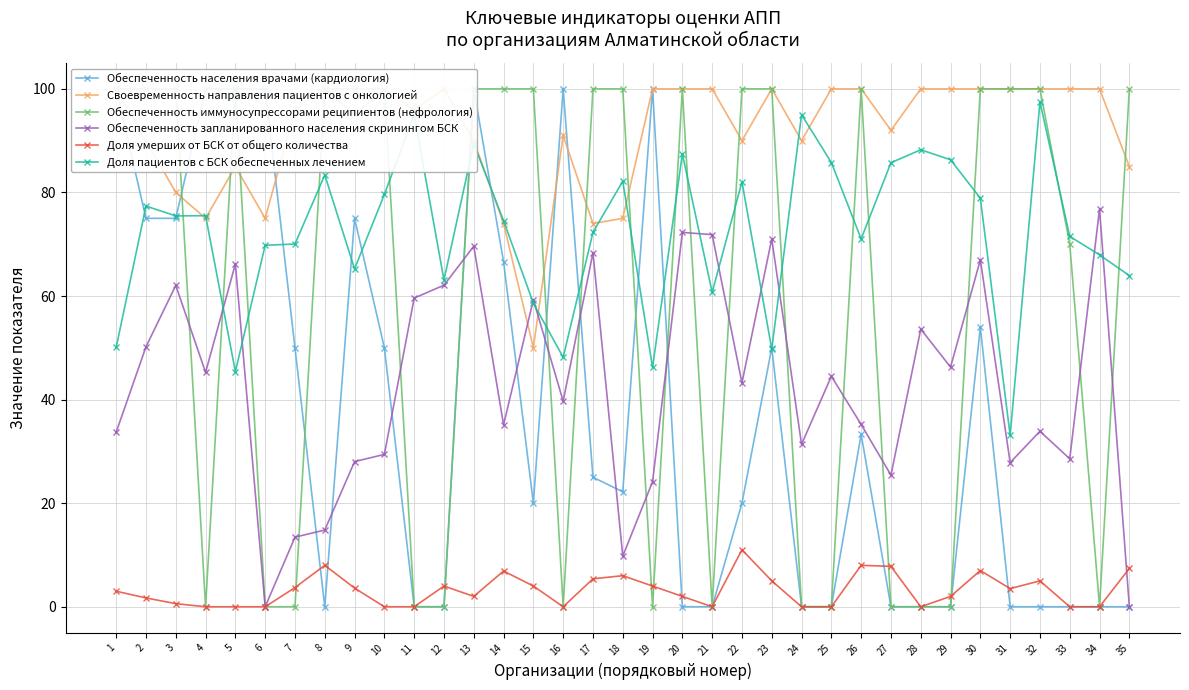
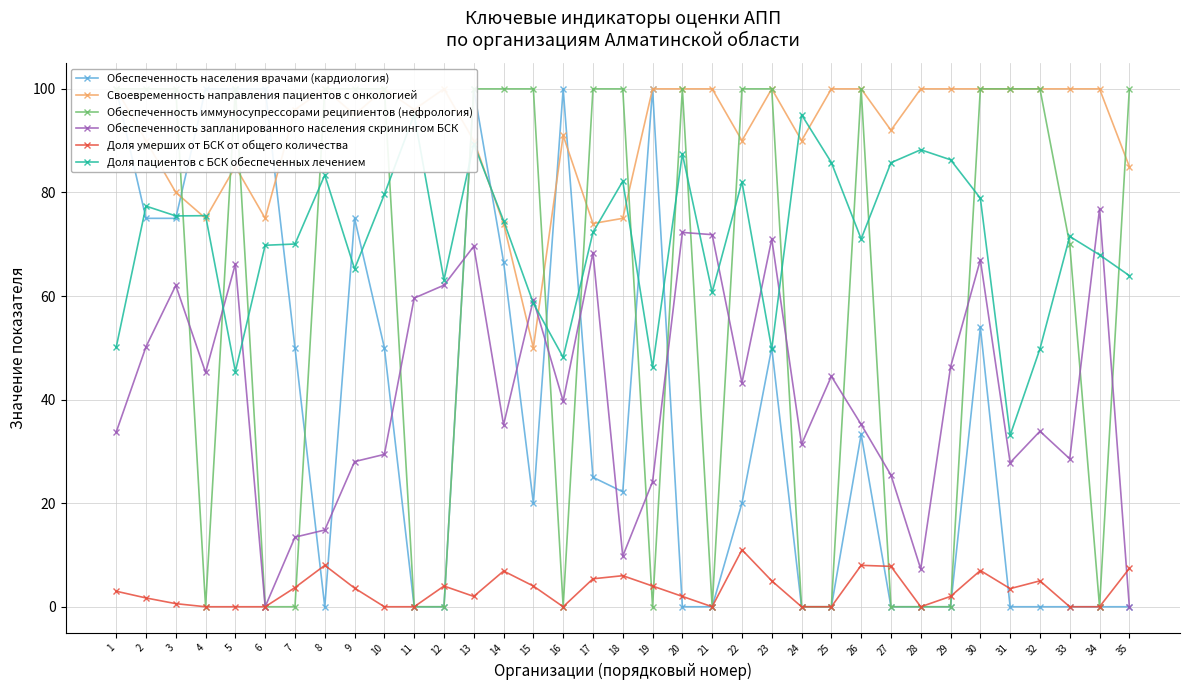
Обеспеченность запланированного населения скринингом БСК, 28: 54 -> 7
Доля пациентов с БСК обеспеченных лечением, 32: 98 -> 50
